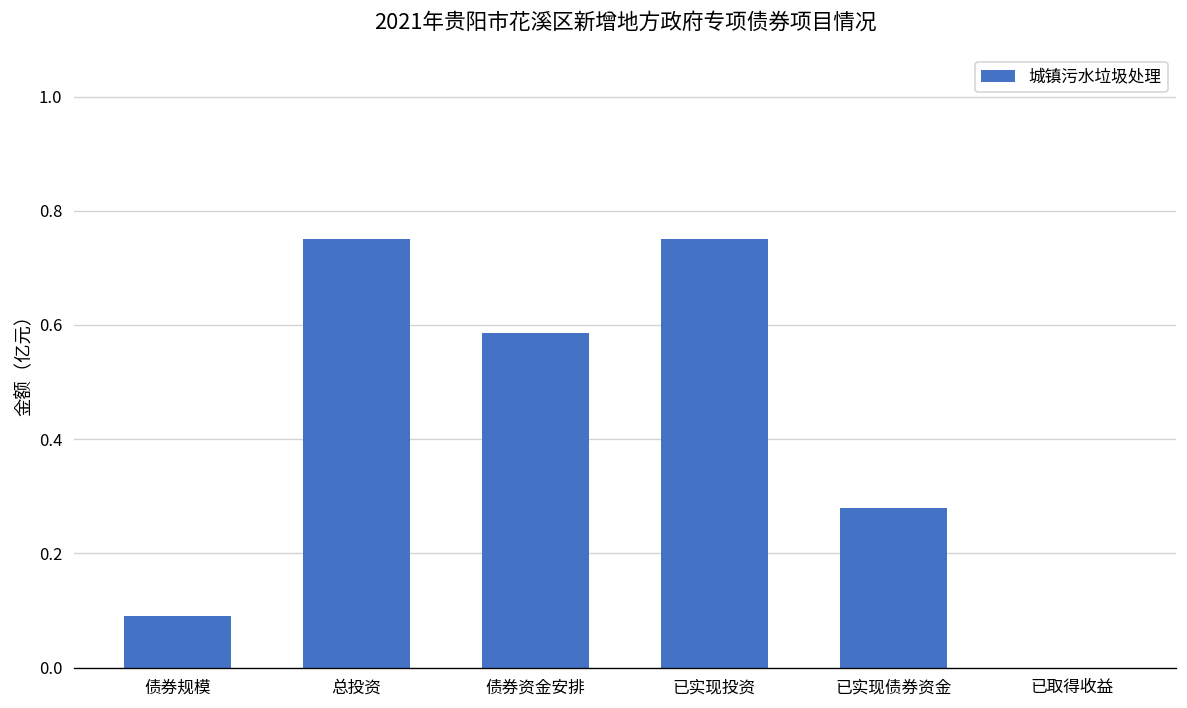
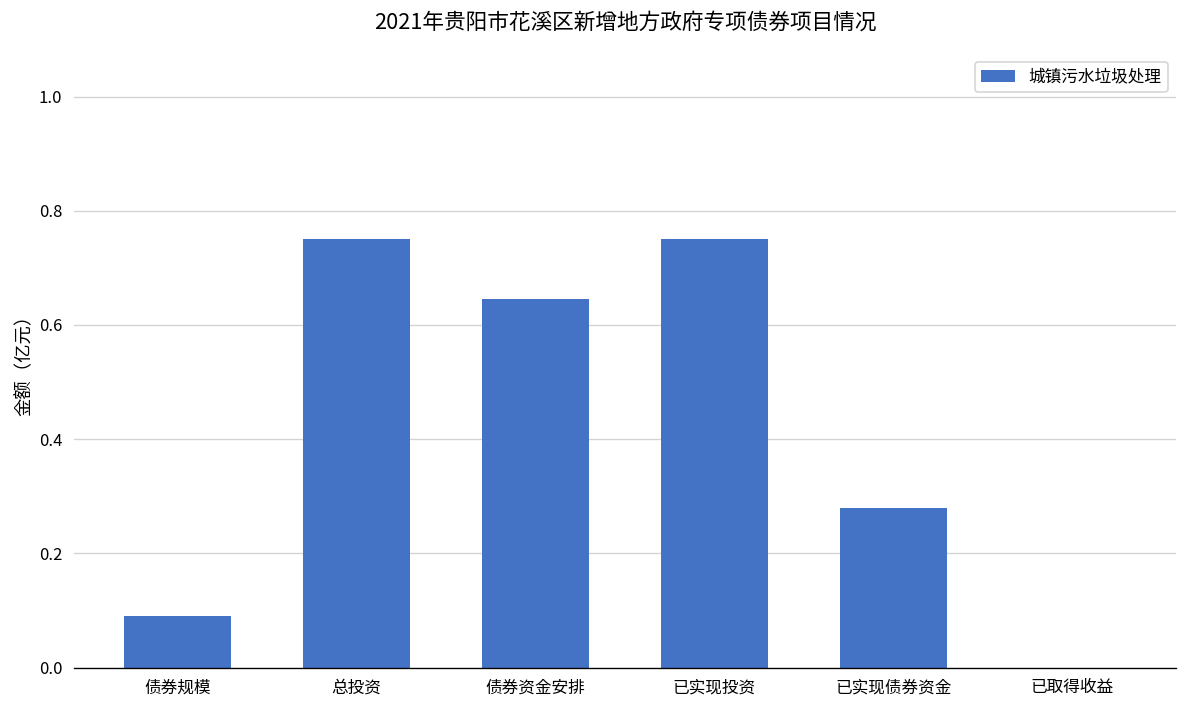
债券资金安排: 0.59 -> 0.65
